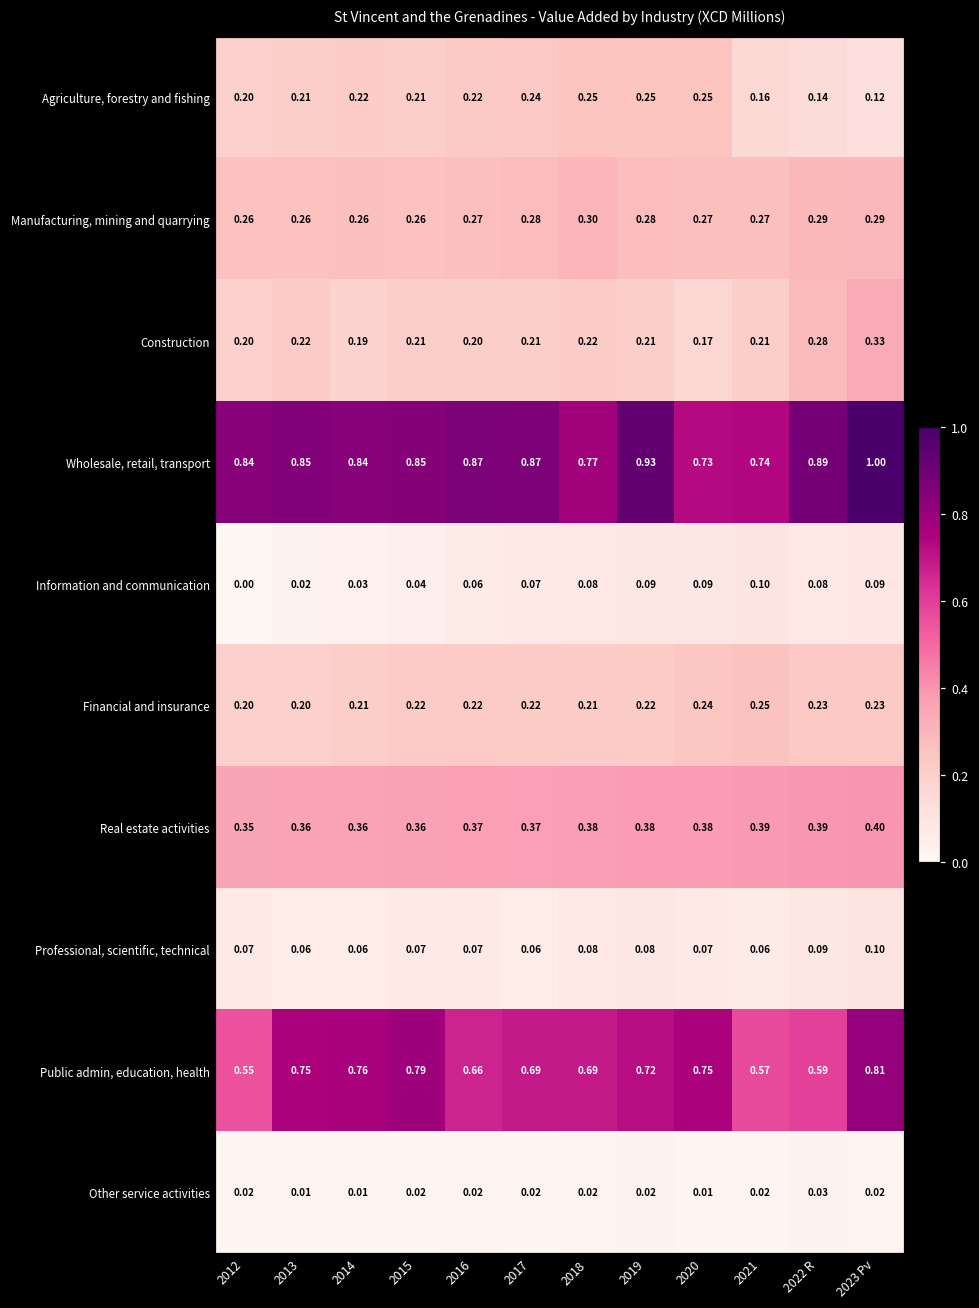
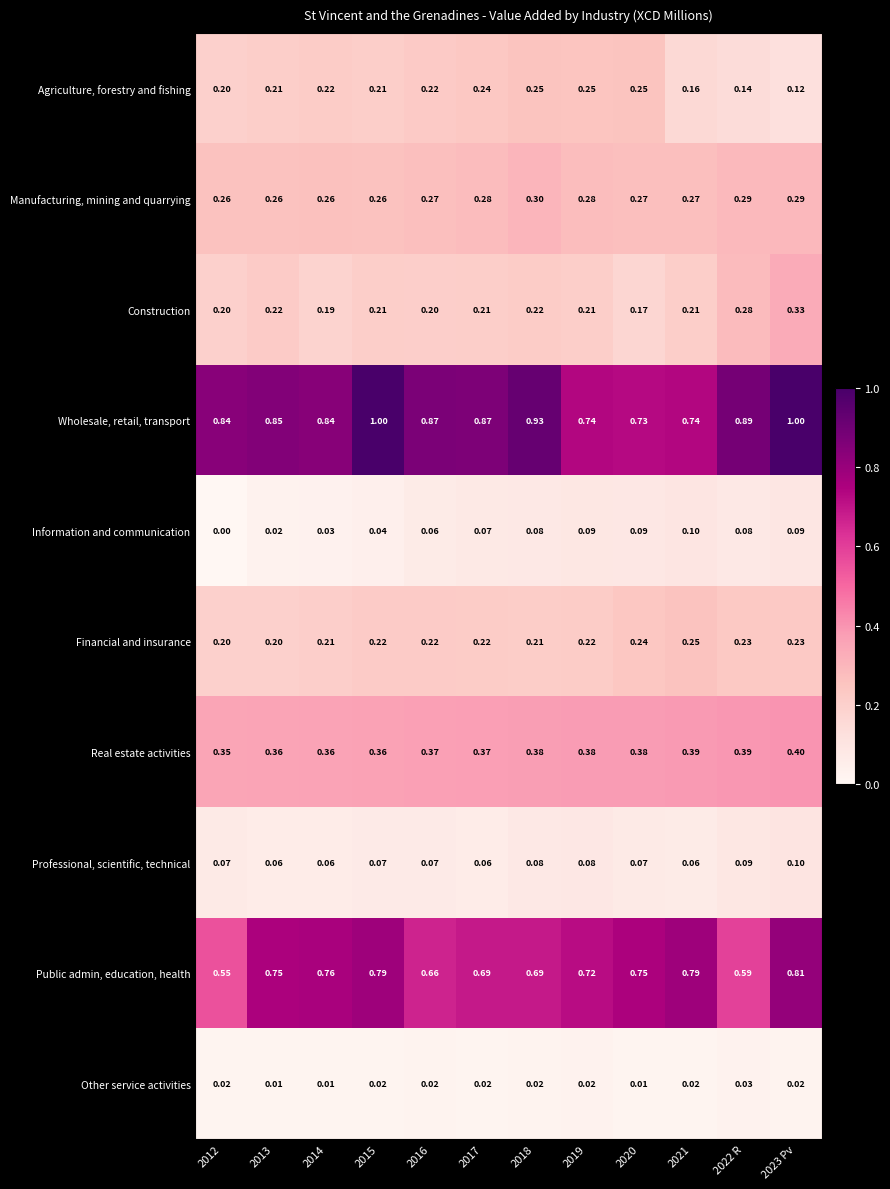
Wholesale, retail, transport, 2015: 0.85 -> 1.00
Wholesale, retail, transport, 2018: 0.77 -> 0.93
Wholesale, retail, transport, 2019: 0.93 -> 0.74
Public admin, education, health, 2021: 0.57 -> 0.79
